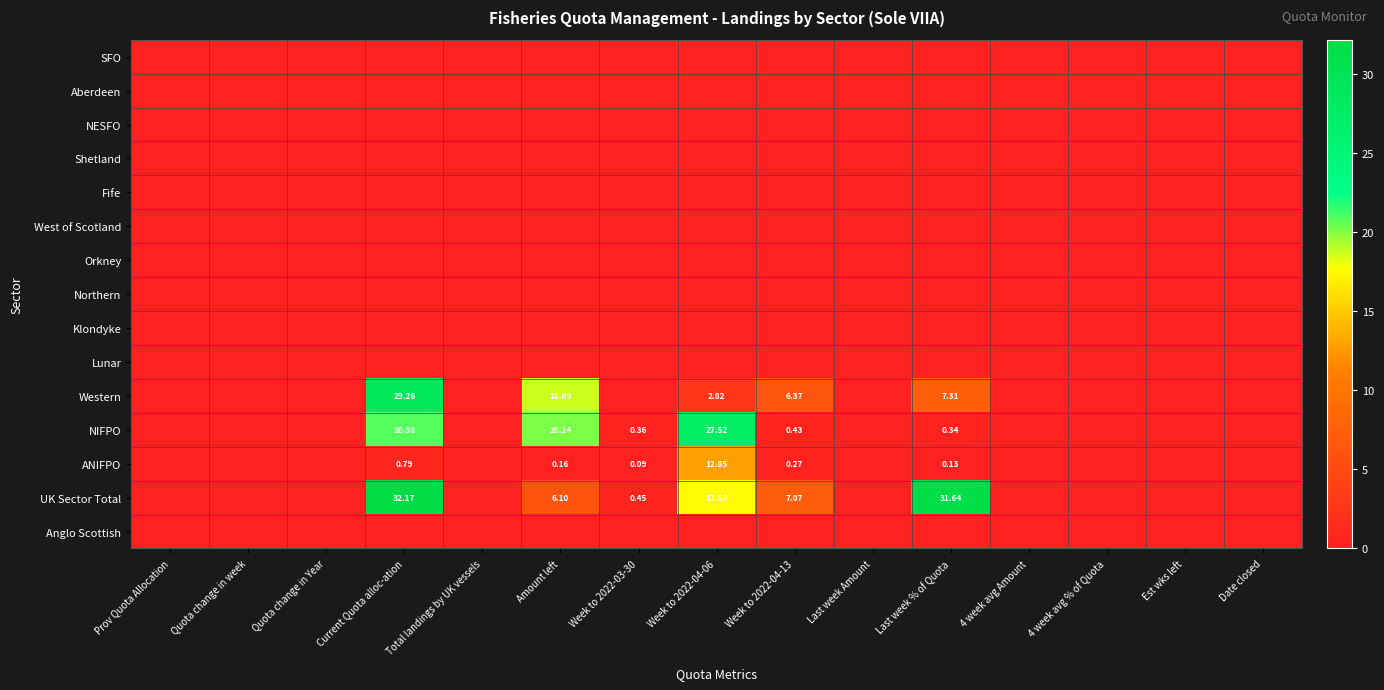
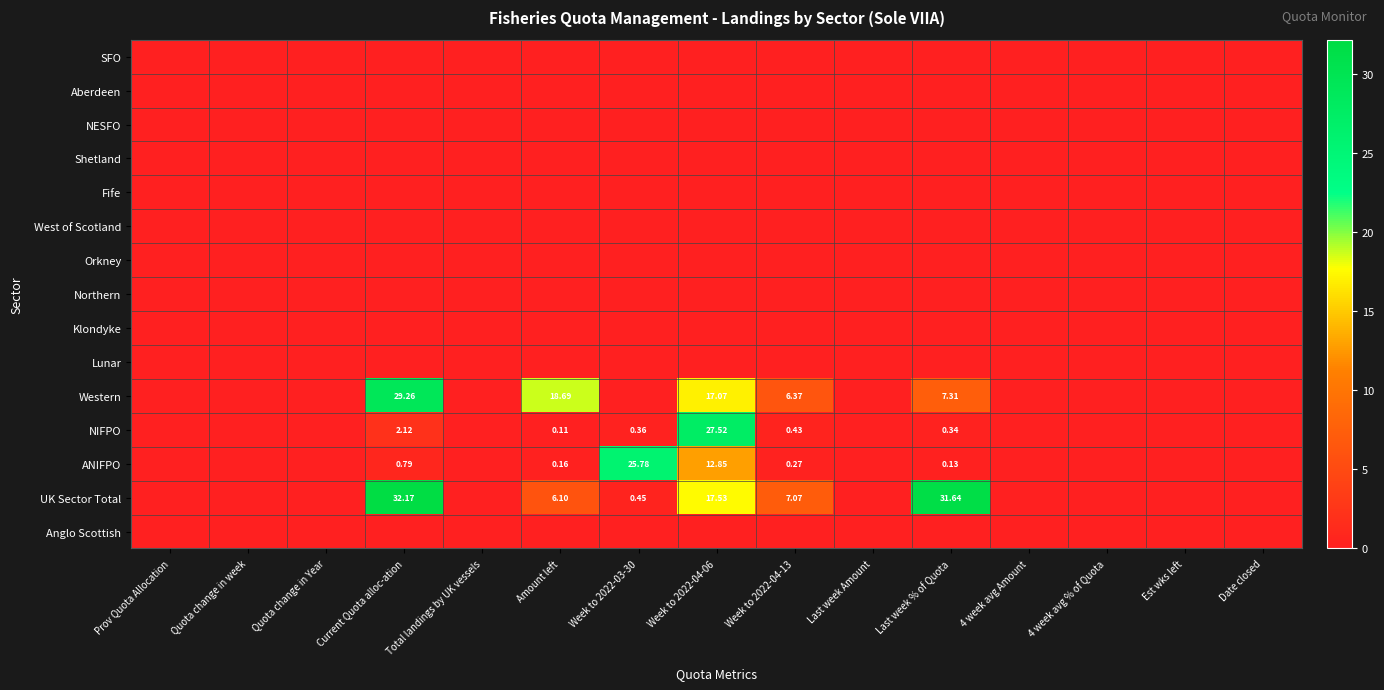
Western, Week to 2022-04-06: 2.82 -> 17.07
NIFPO, Current Quota alloc-ation: 20.98 -> 2.12
NIFPO, Amount left: 20.14 -> 0.11
ANIFPO, Week to 2022-03-30: 0.09 -> 25.78
